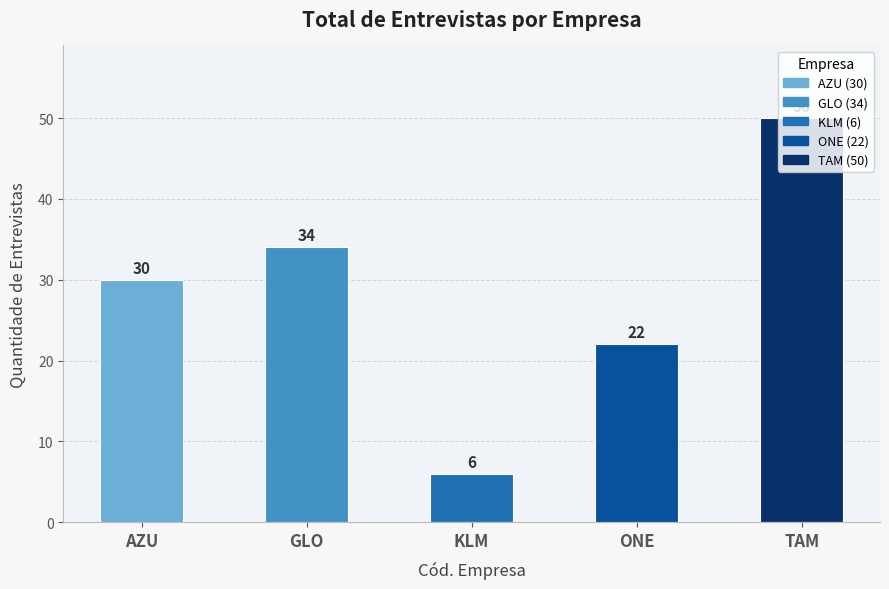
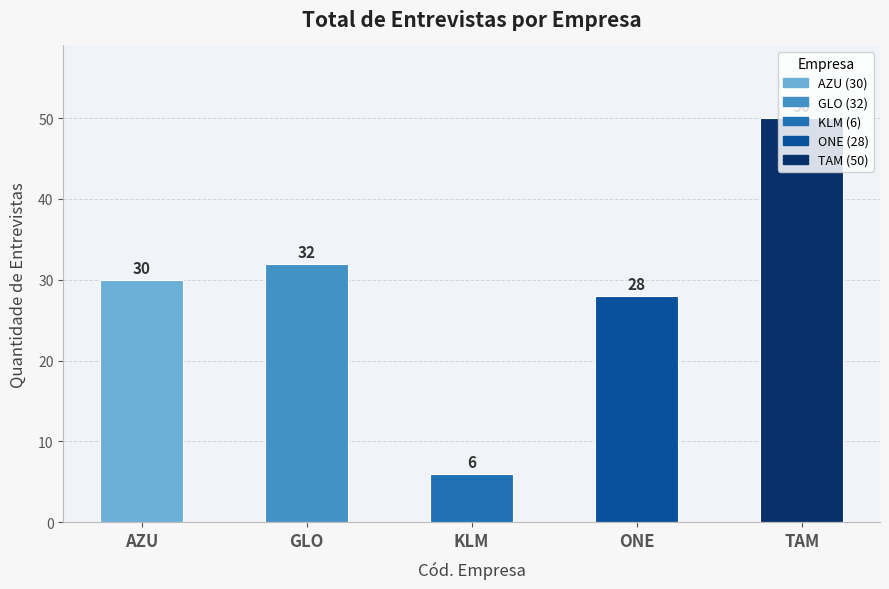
GLO: 34 -> 32
ONE: 22 -> 28
